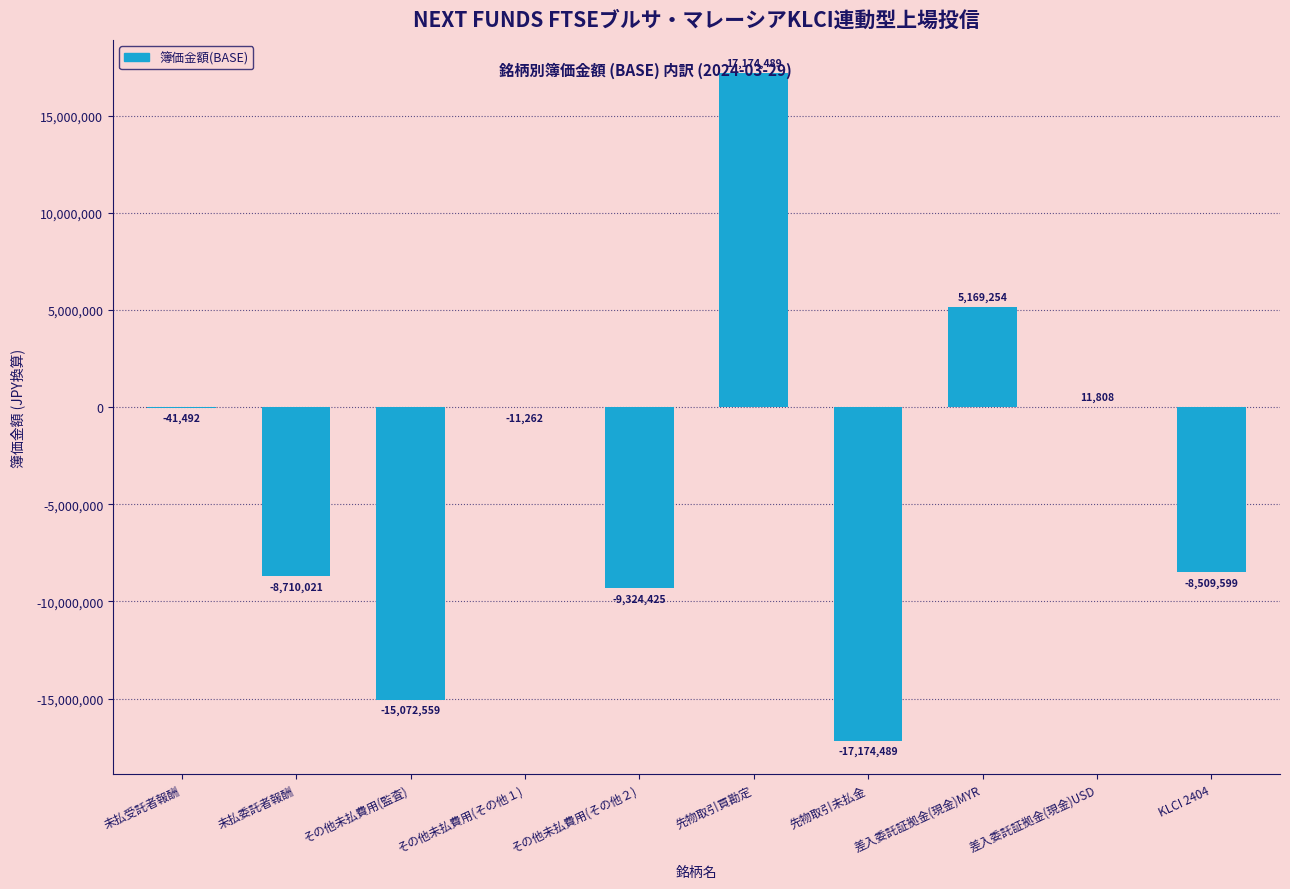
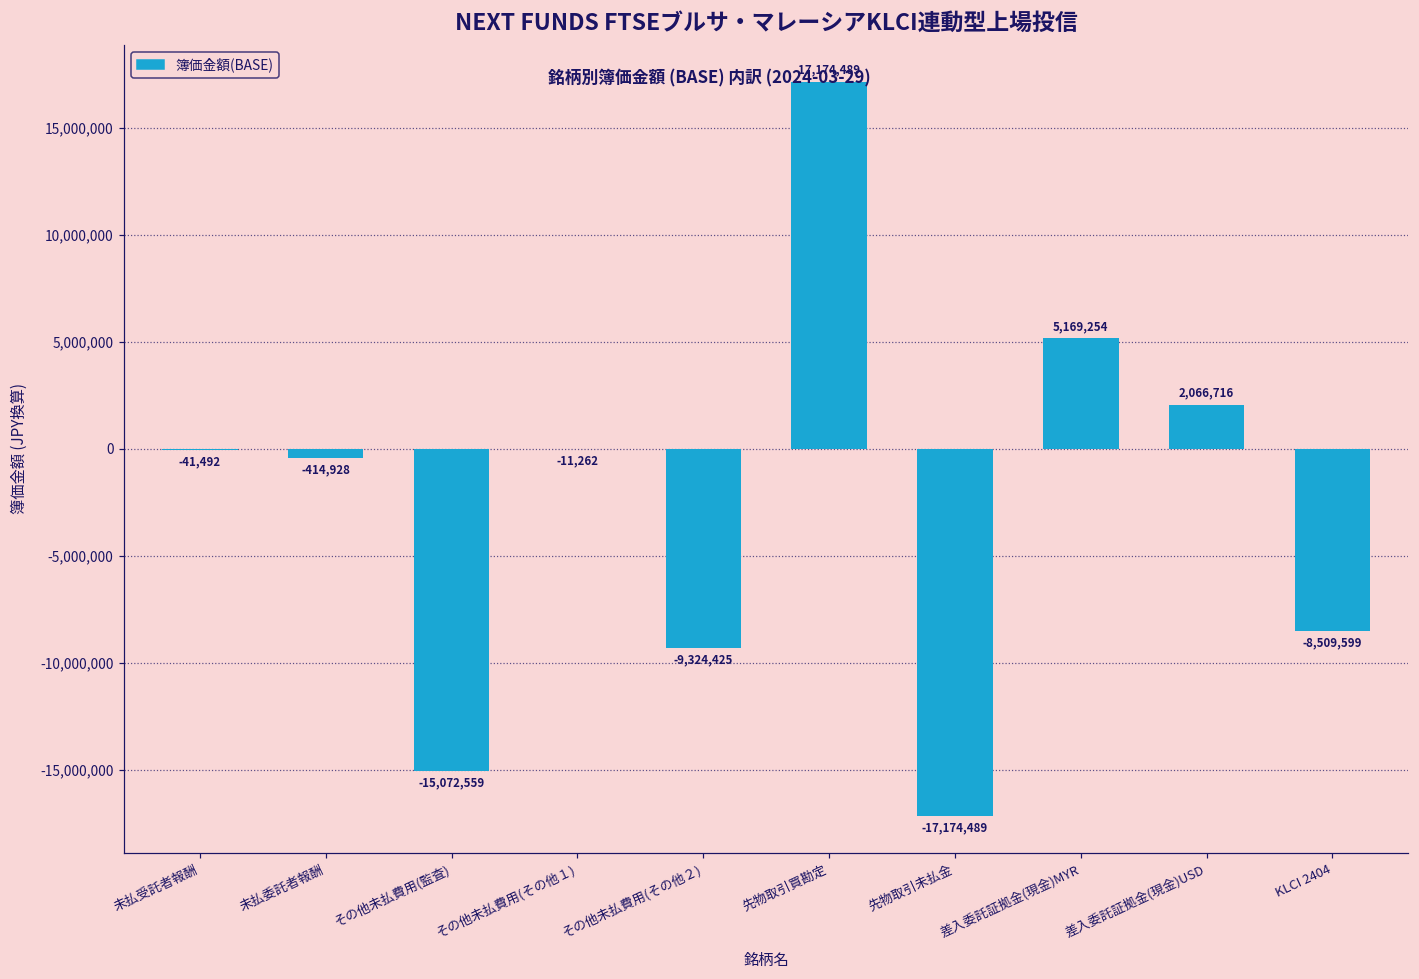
未払委託者報酬: -8,710,021 -> -414,928
差入委託証拠金(現金)USD: 11,808 -> 2,066,716
